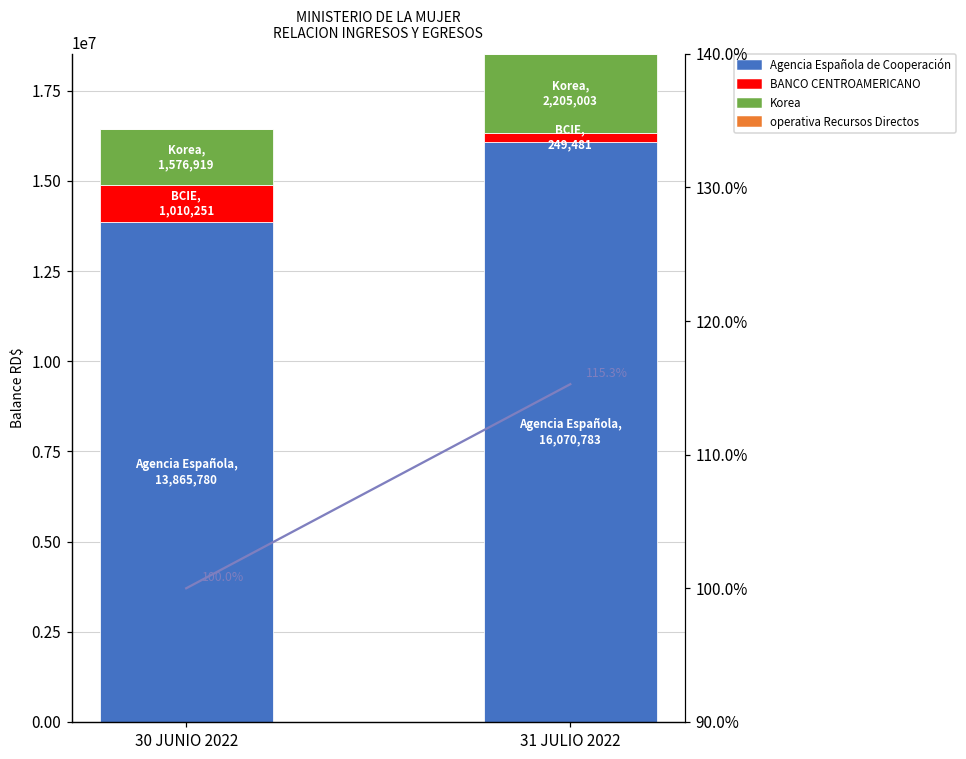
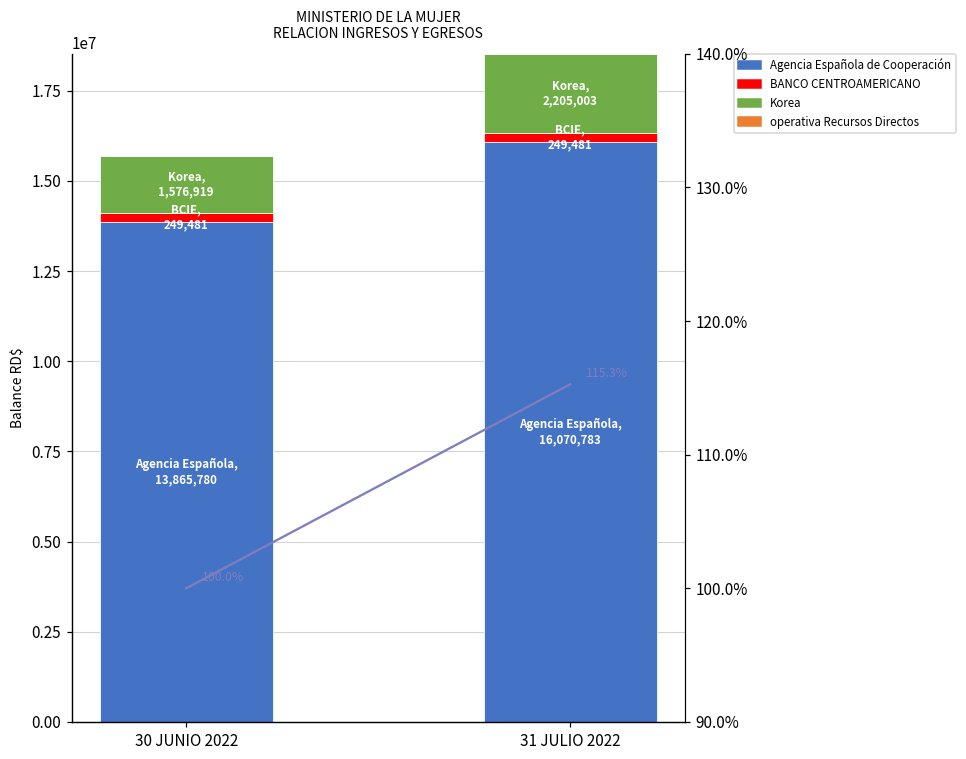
BANCO CENTROAMERICANO, 30 JUNIO 2022: 1,010,251 -> 249,481
